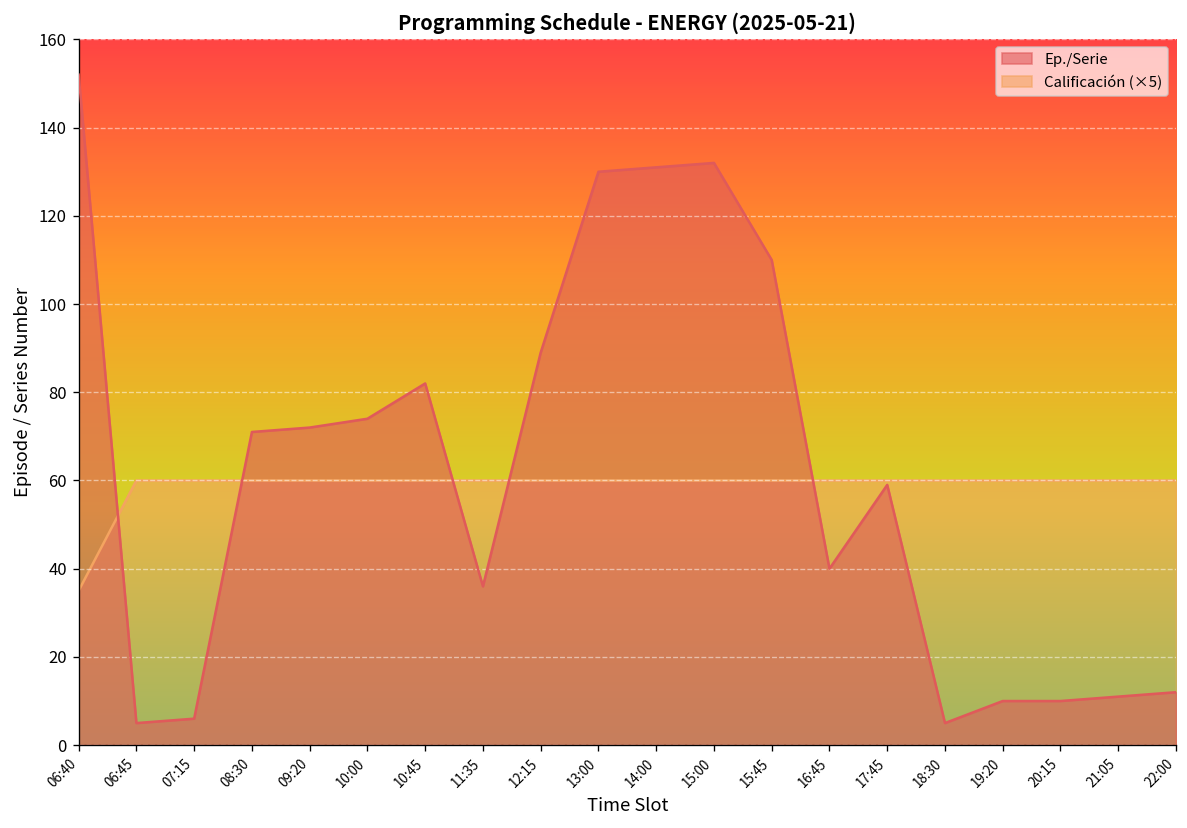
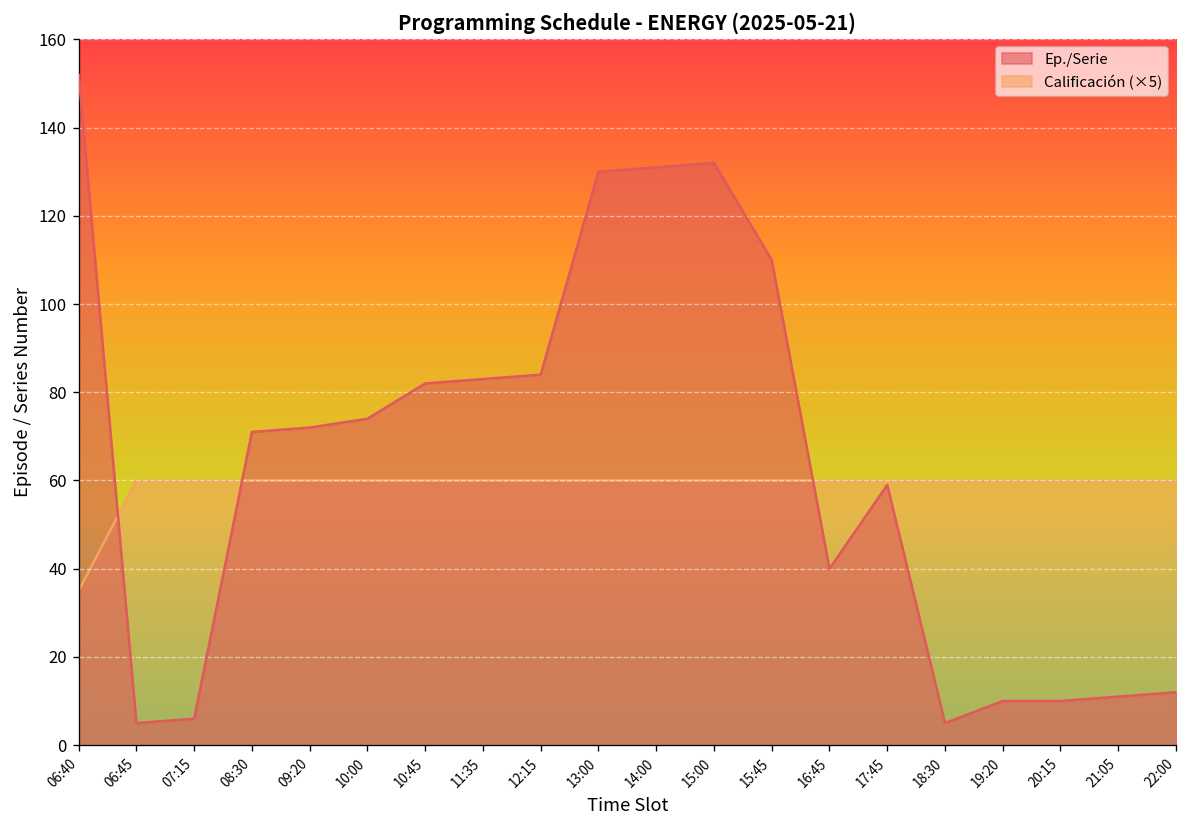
Ep./Serie, 11:35: 36 -> 83
Ep./Serie, 12:15: 89 -> 84
